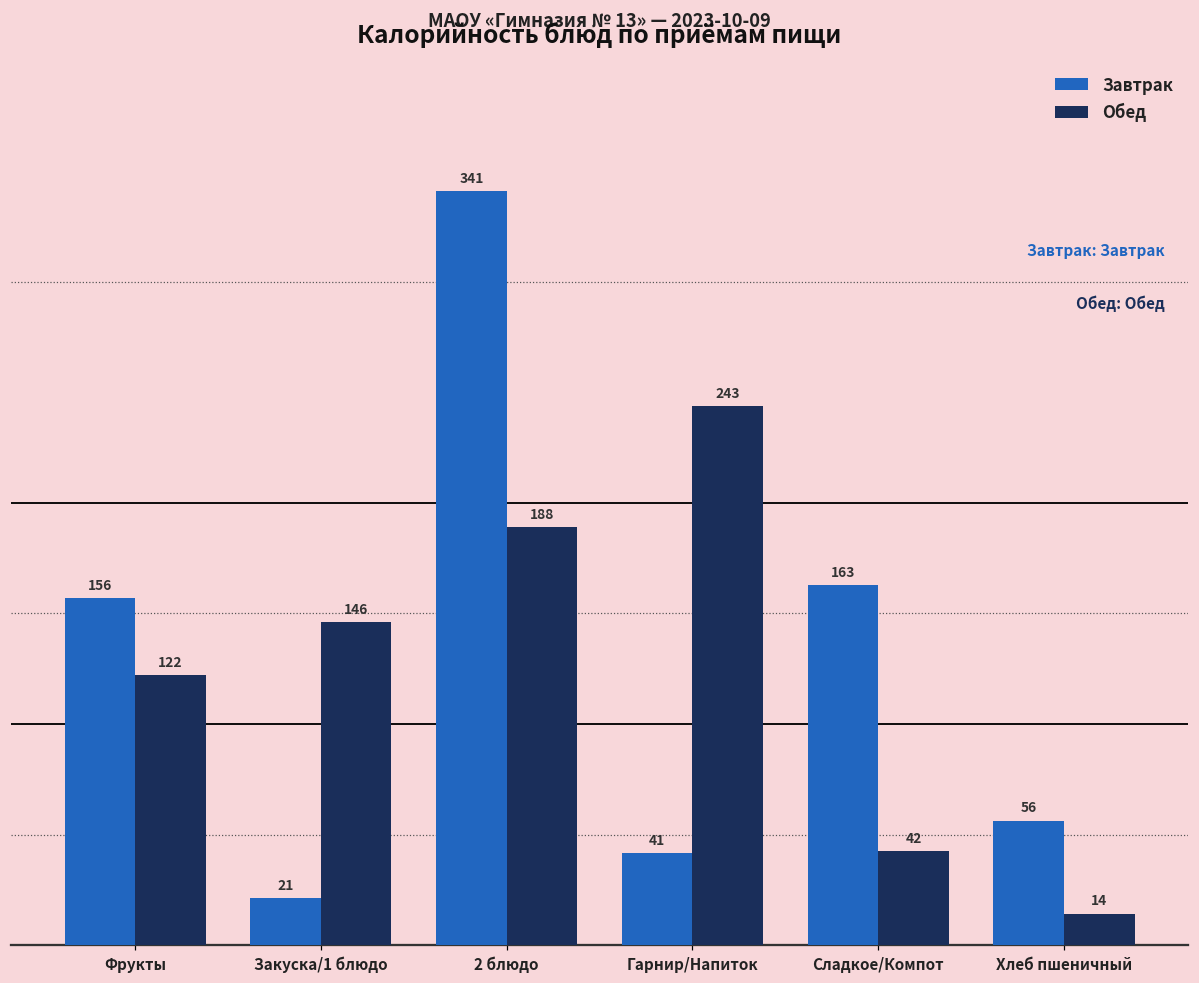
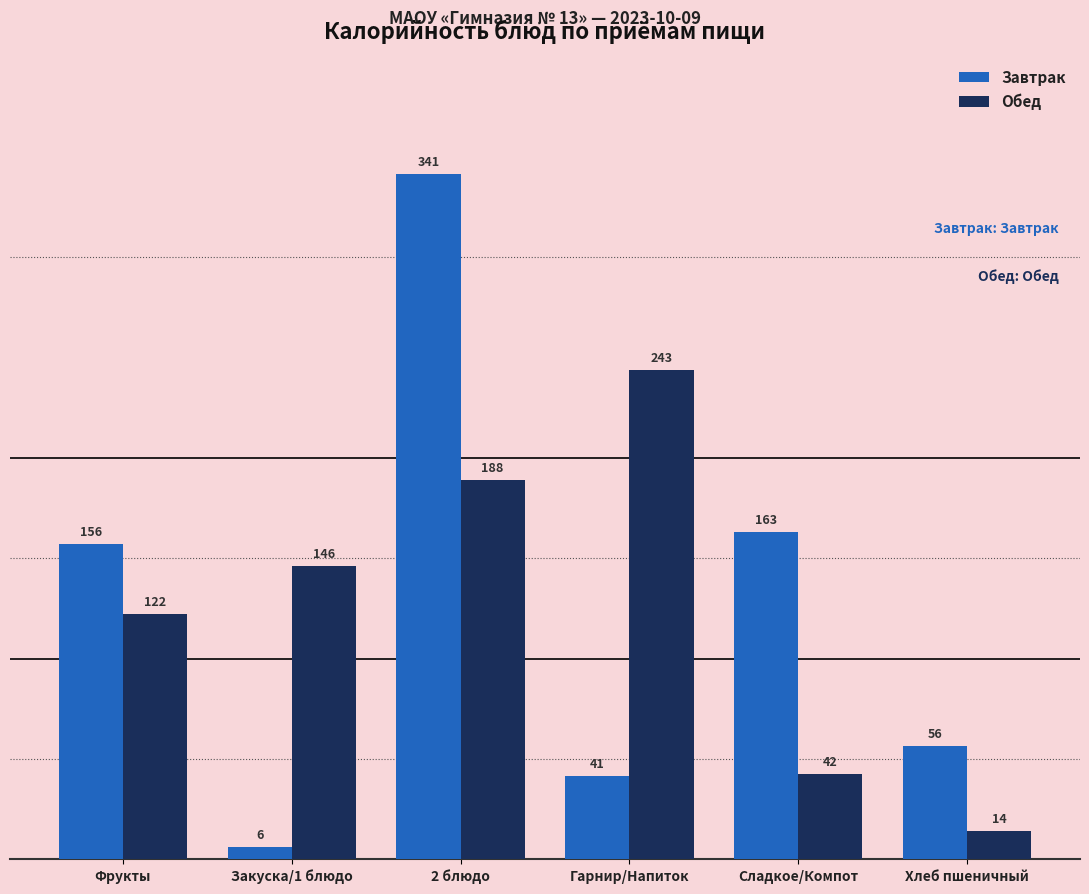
Завтрак, Закуска/1 блюдо: 21 -> 6
